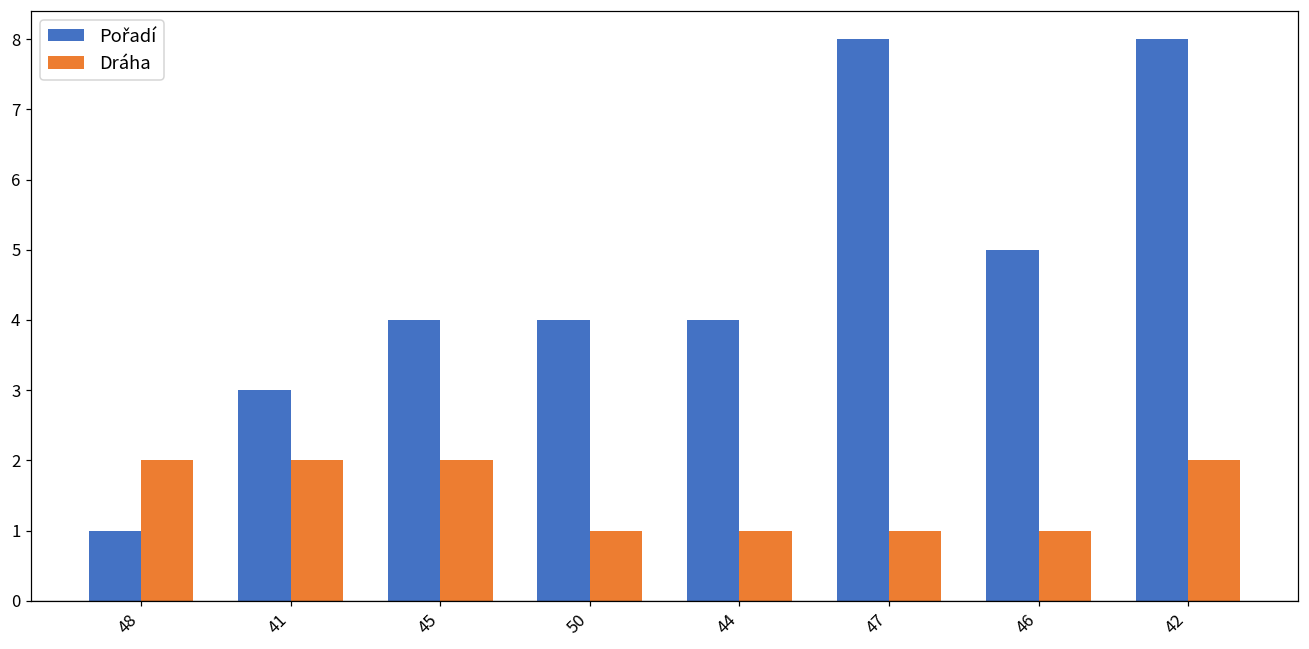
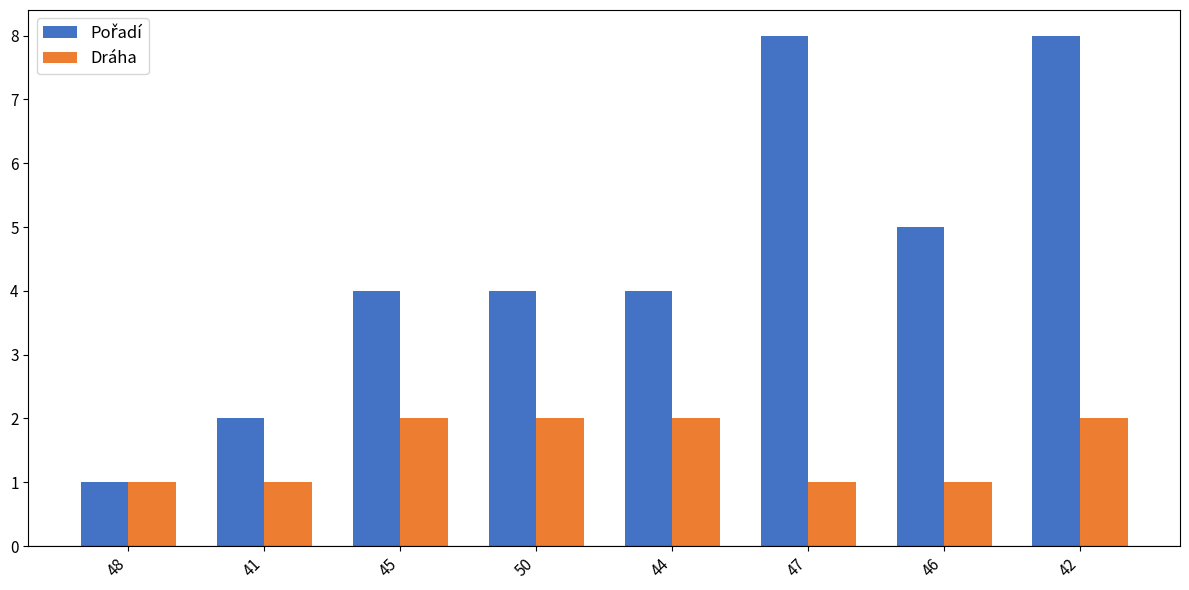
Dráha, 48: 2 -> 1
Pořadí, 41: 3 -> 2
Dráha, 41: 2 -> 1
Dráha, 50: 1 -> 2
Dráha, 44: 1 -> 2
